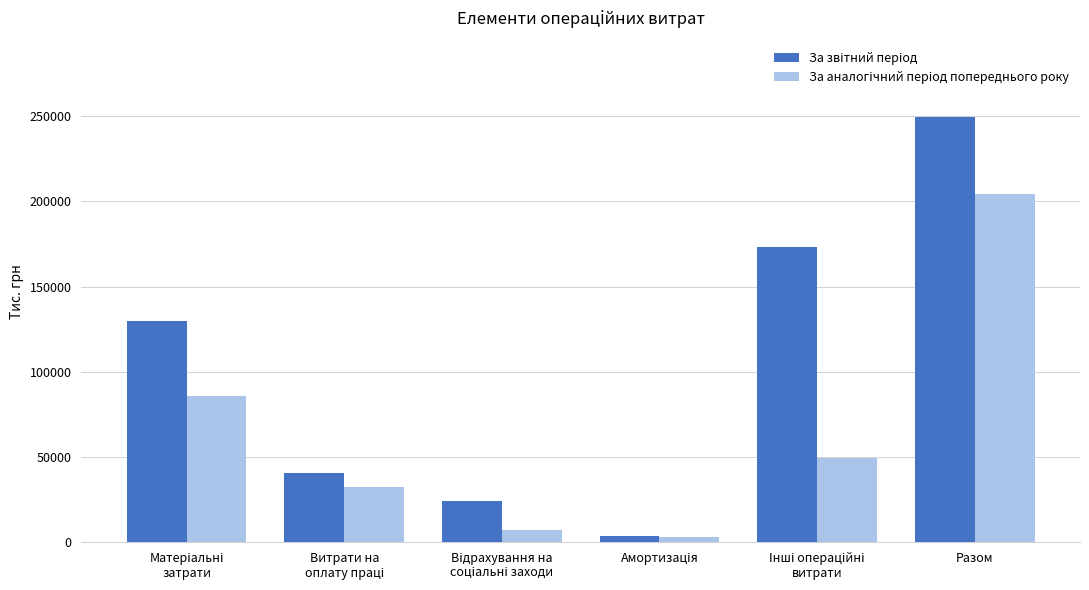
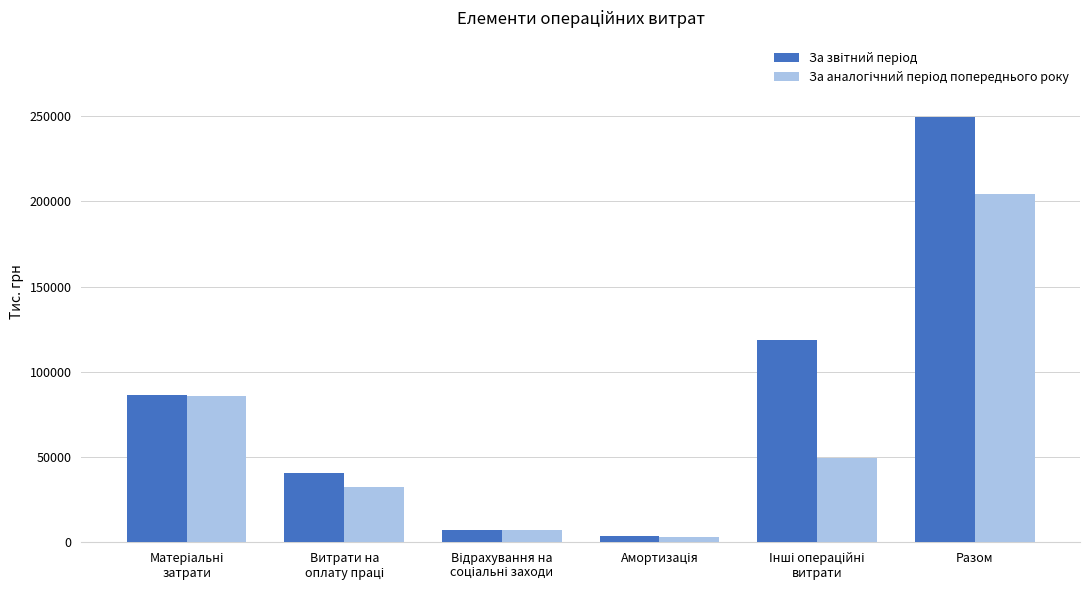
За звітний період, Матеріальні затрати: 130000 -> 87000
За звітний період, Відрахування на соціальні заходи: 24000 -> 7000
За звітний період, Інші операційні витрати: 173000 -> 118000
